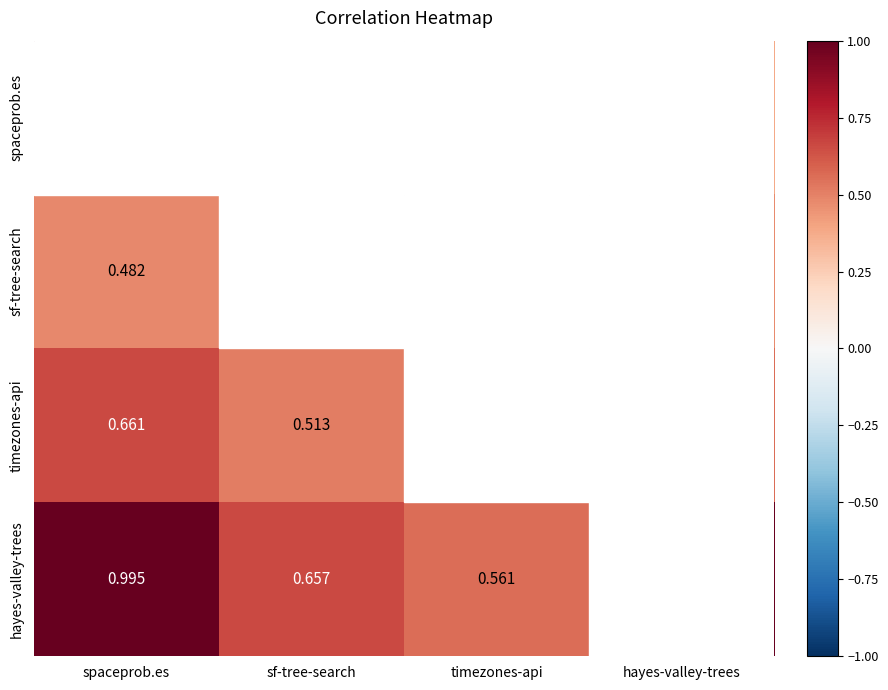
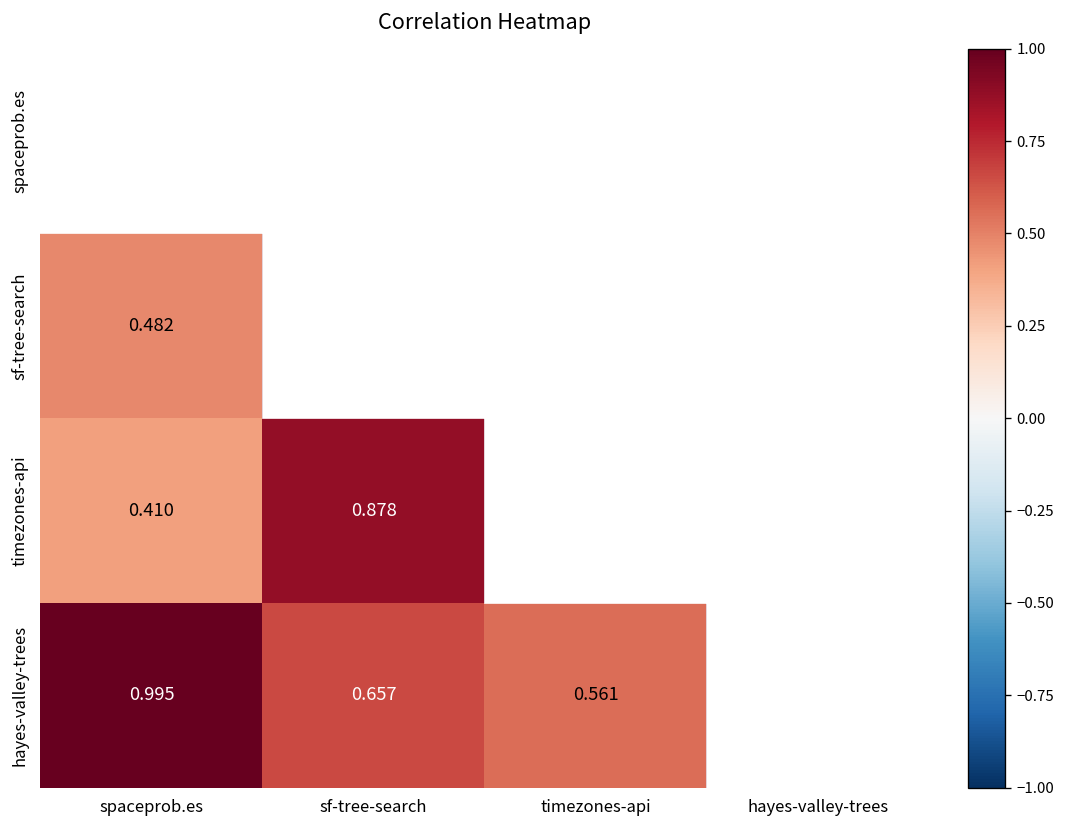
timezones-api, spaceprob.es: 0.661 -> 0.410
timezones-api, sf-tree-search: 0.513 -> 0.878
